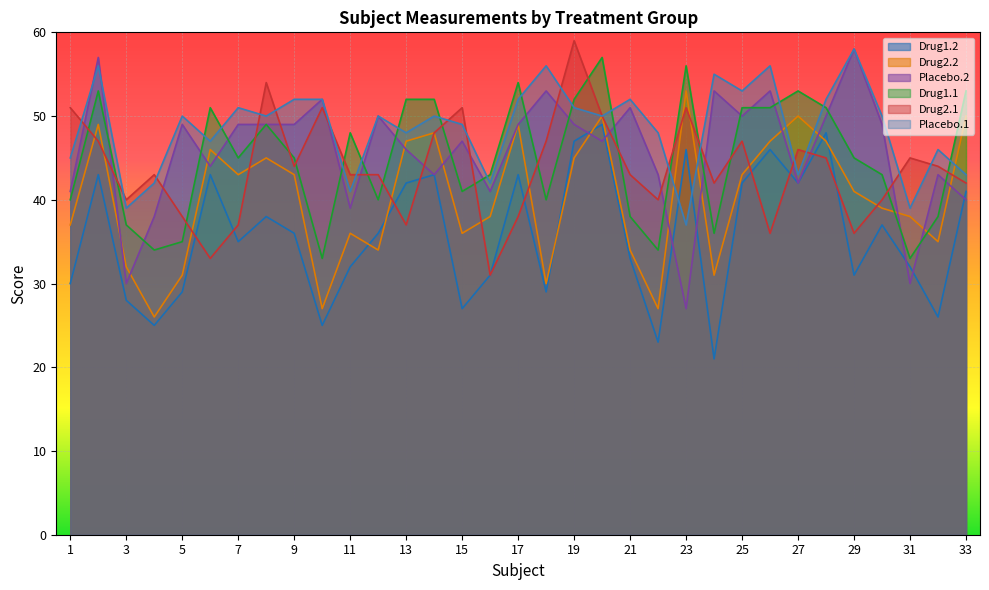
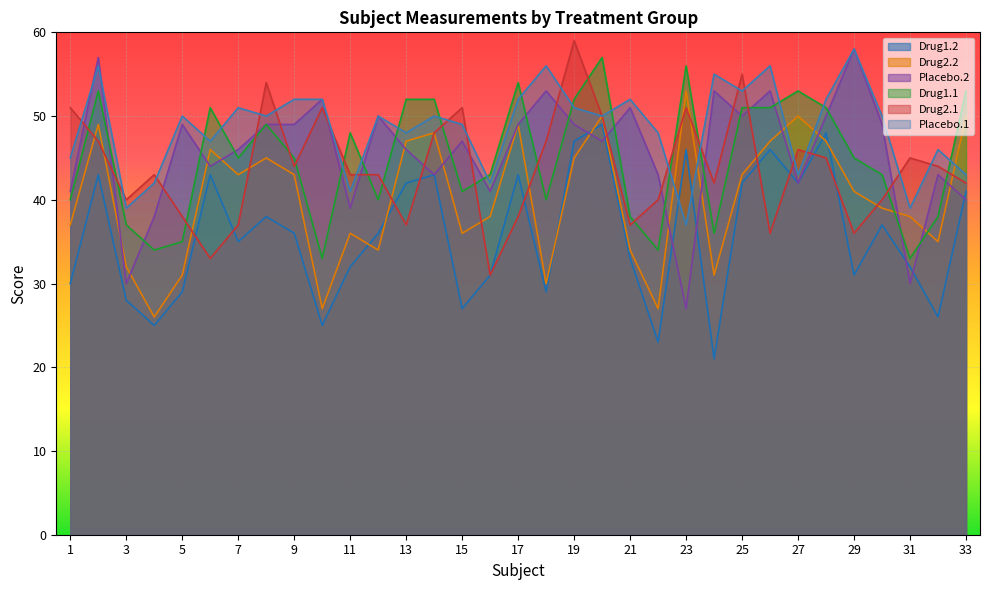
Placebo.2, 7: 49 -> 46
Drug2.1, 21: 43 -> 37
Drug2.1, 25: 47 -> 55
